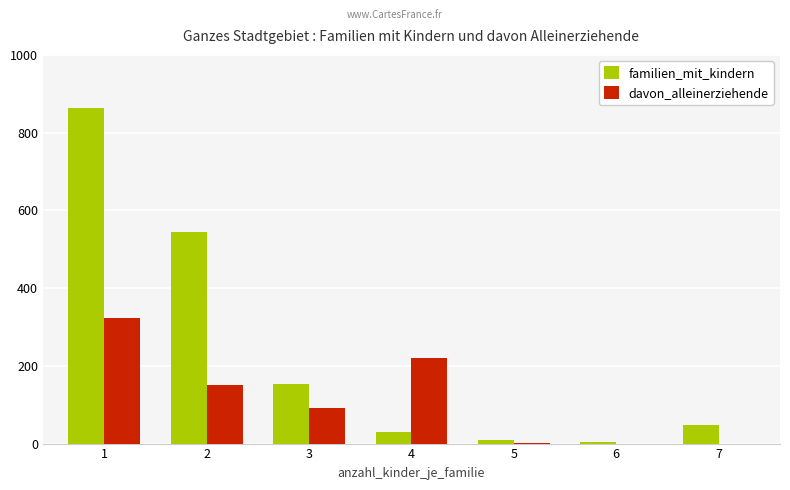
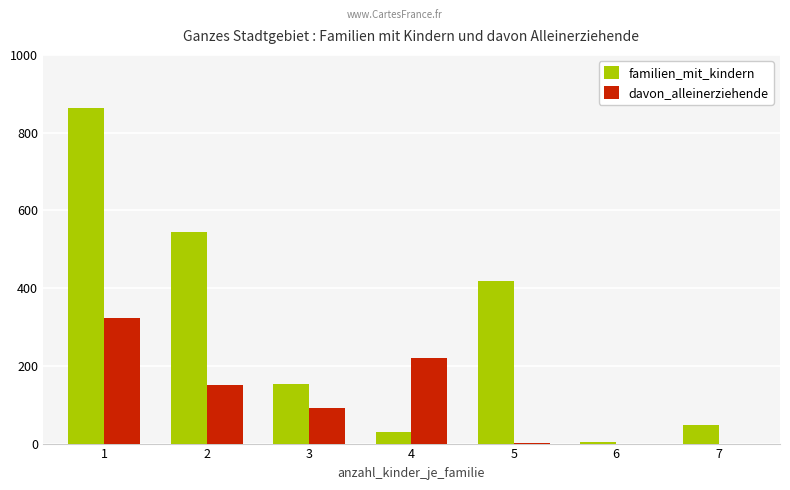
familien_mit_kindern, 5: 10 -> 420
